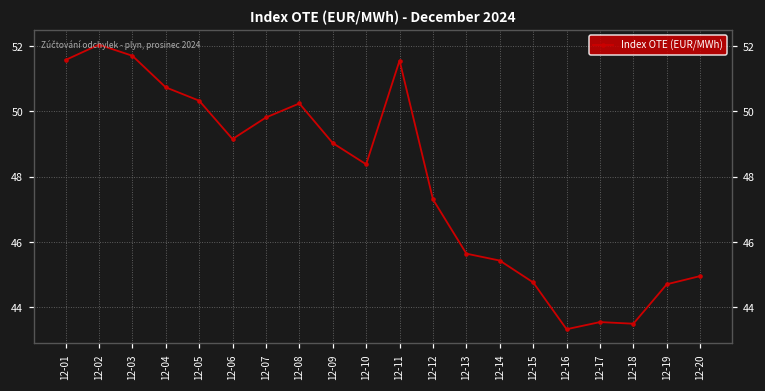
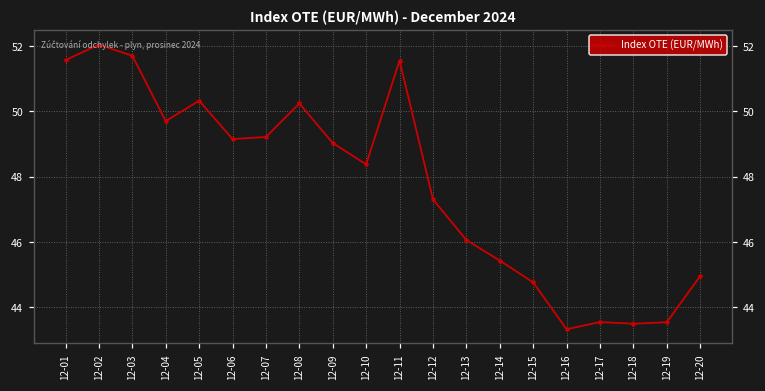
12-04: 50.7 -> 49.7
12-07: 49.8 -> 49.2
12-13: 45.6 -> 46.1
12-19: 44.7 -> 43.5
